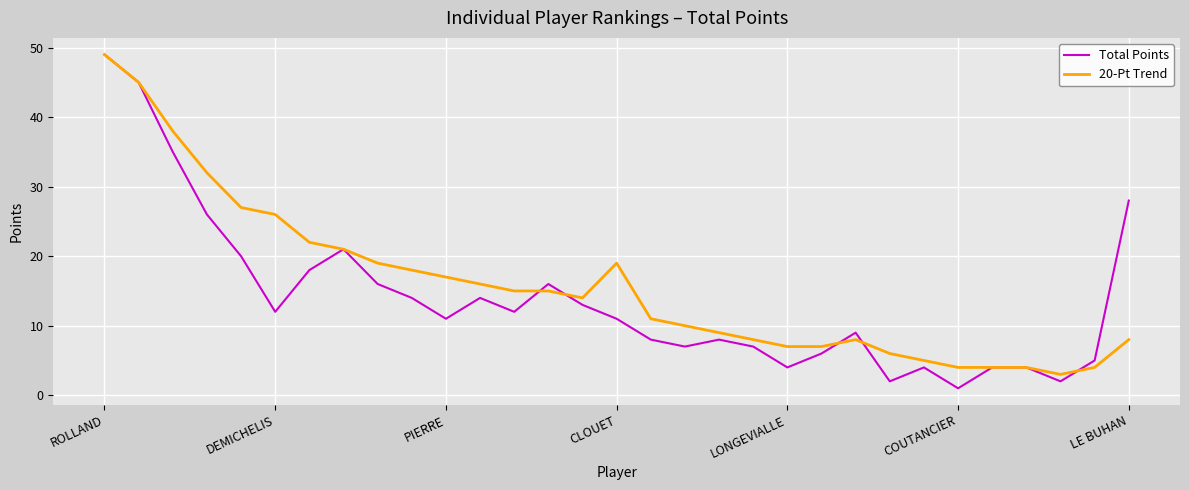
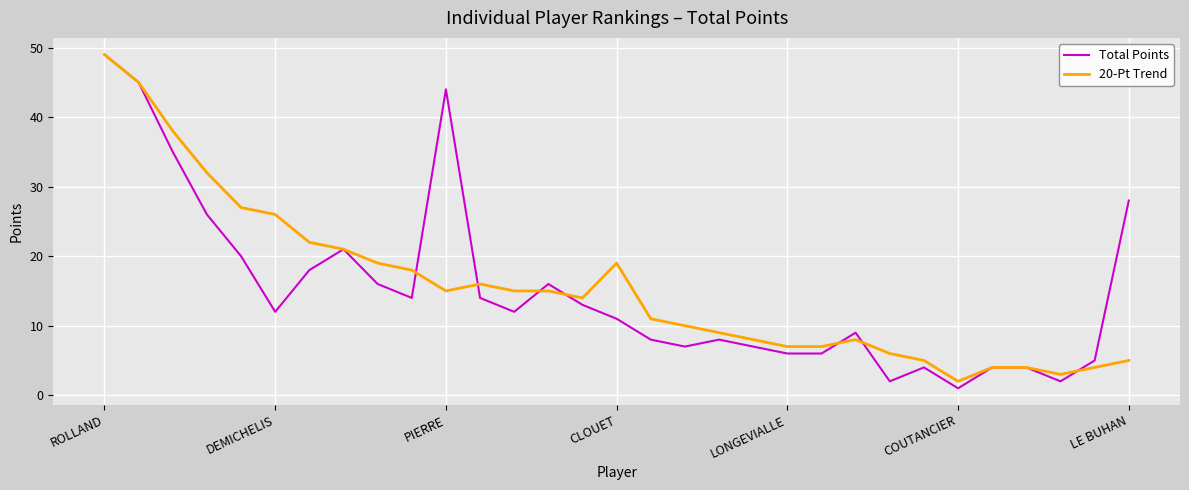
Total Points, PIERRE: 11 -> 44
20-Pt Trend, PIERRE: 17 -> 15
Total Points, LONGEVIALLE: 4 -> 6
20-Pt Trend, COUTANCIER: 4 -> 2
20-Pt Trend, LE BUHAN: 8 -> 5
